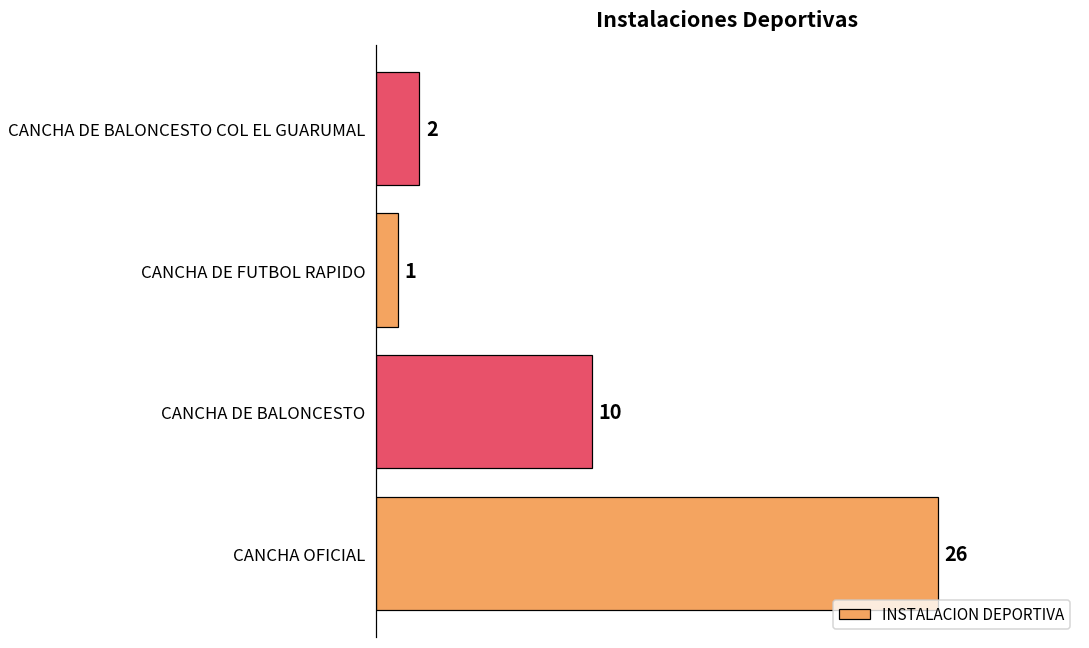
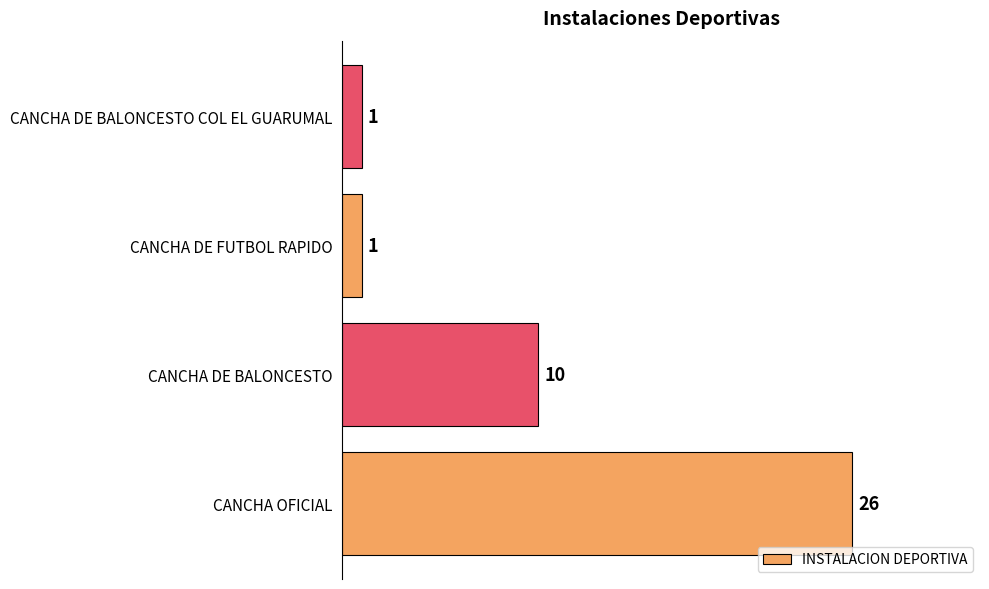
CANCHA DE BALONCESTO COL EL GUARUMAL: 2 -> 1
